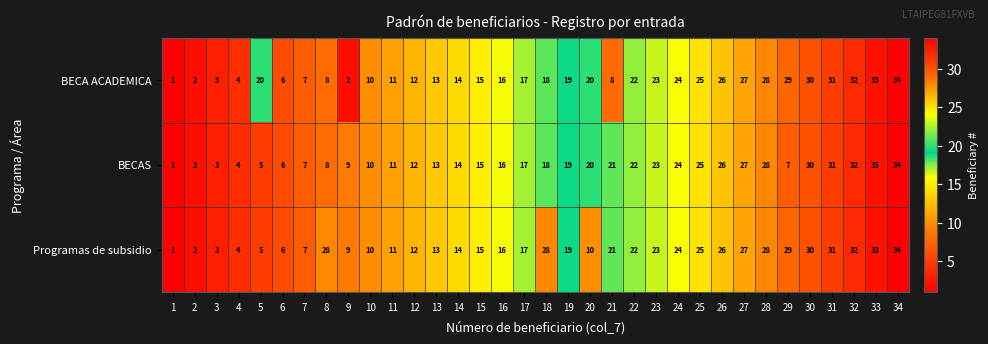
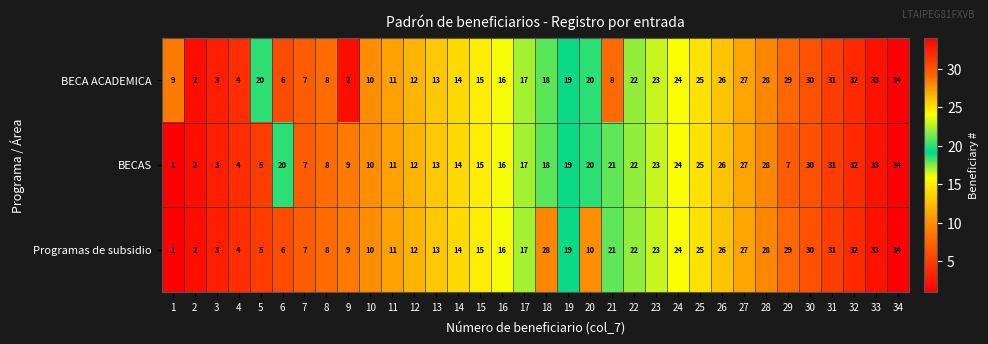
BECA ACADEMICA, 1: 1 -> 9
BECAS, 6: 6 -> 20
Programas de subsidio, 8: 28 -> 8
